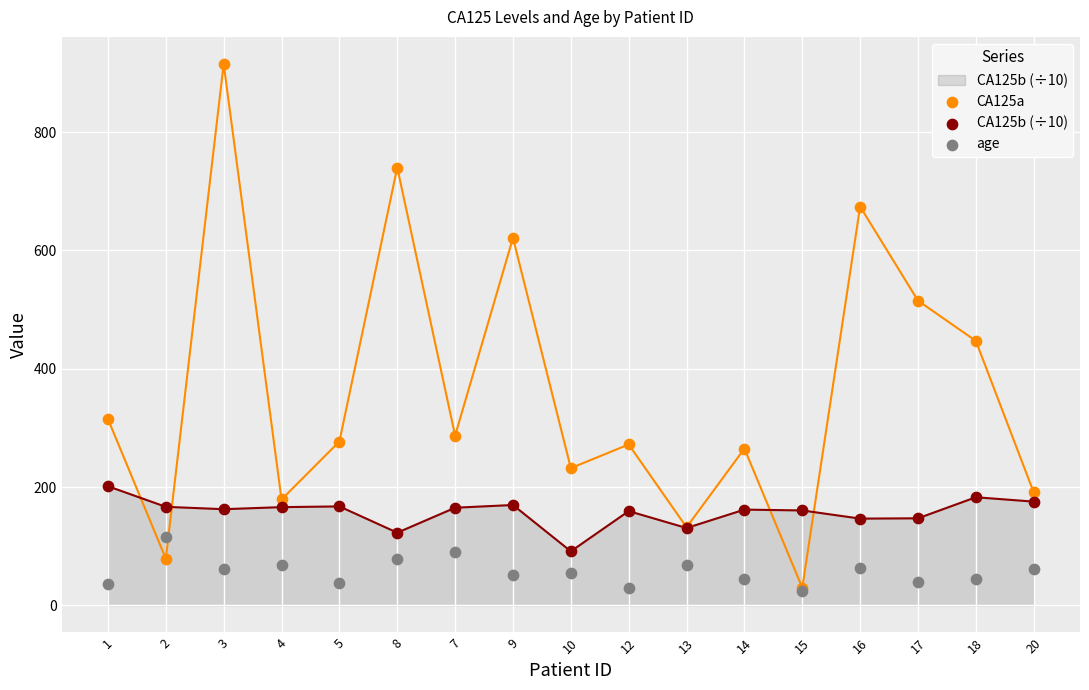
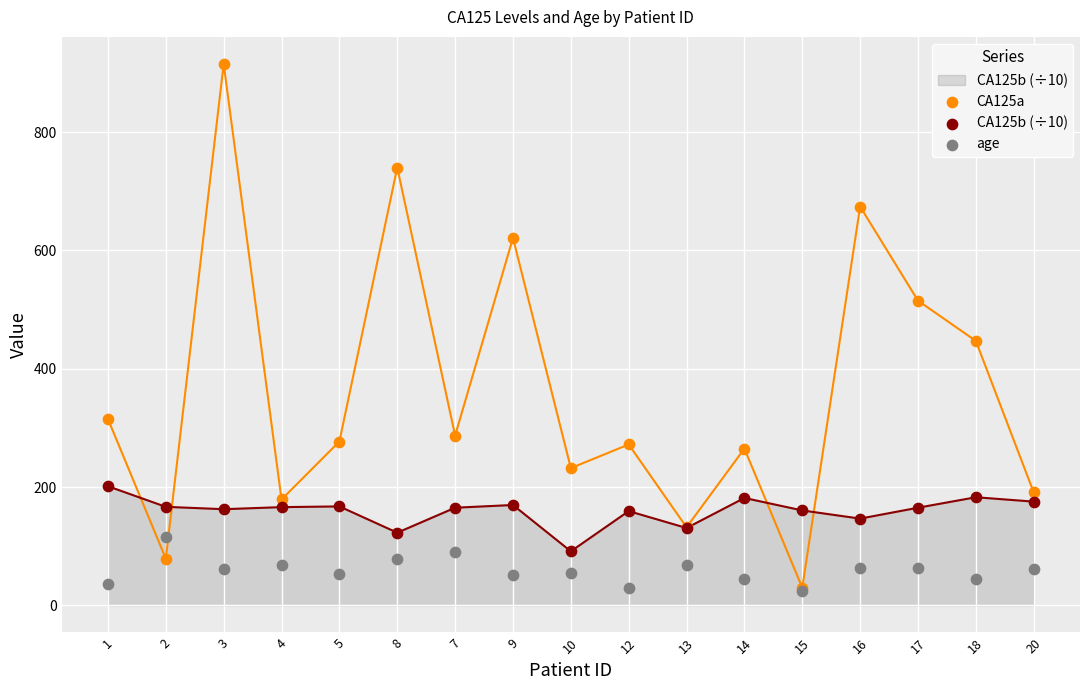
age, 5: 40 -> 50
CA125b (÷10), 14: 160 -> 180
CA125b (÷10), 17: 150 -> 170
age, 17: 40 -> 60
